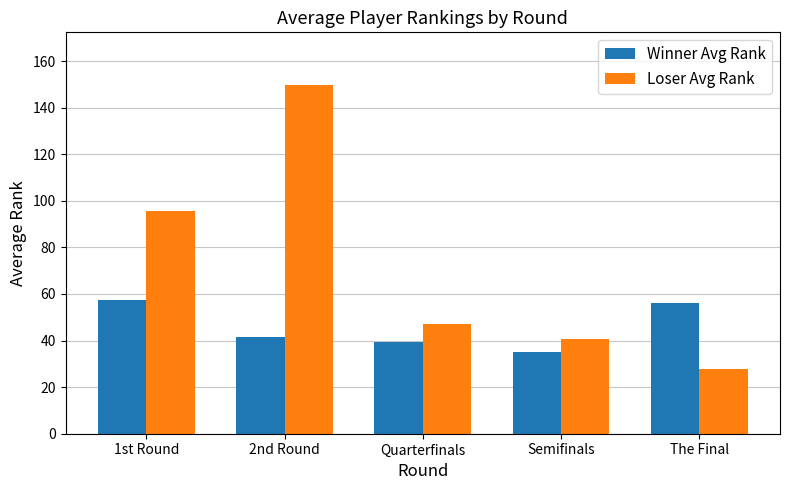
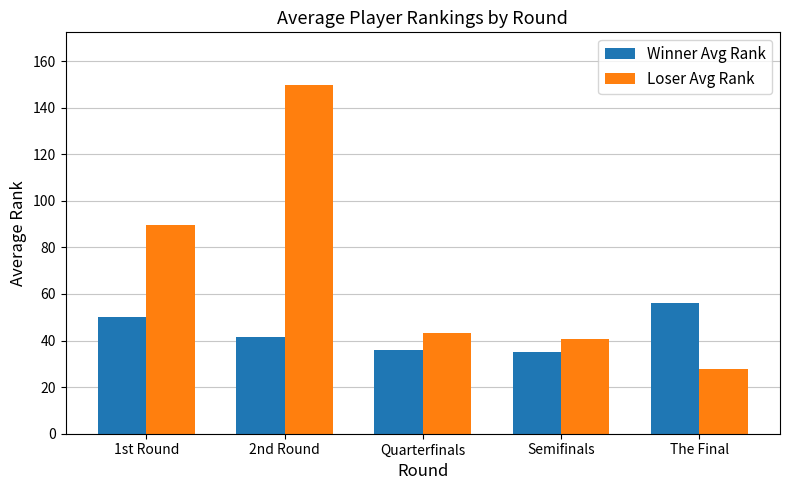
Winner Avg Rank, 1st Round: 57 -> 50
Loser Avg Rank, 1st Round: 96 -> 90
Winner Avg Rank, Quarterfinals: 39 -> 36
Loser Avg Rank, Quarterfinals: 47 -> 43
